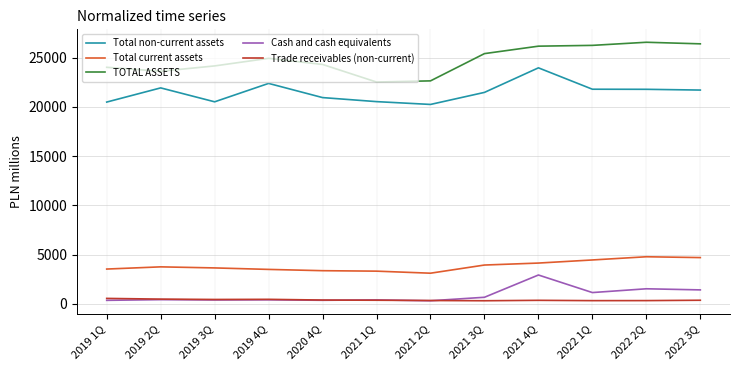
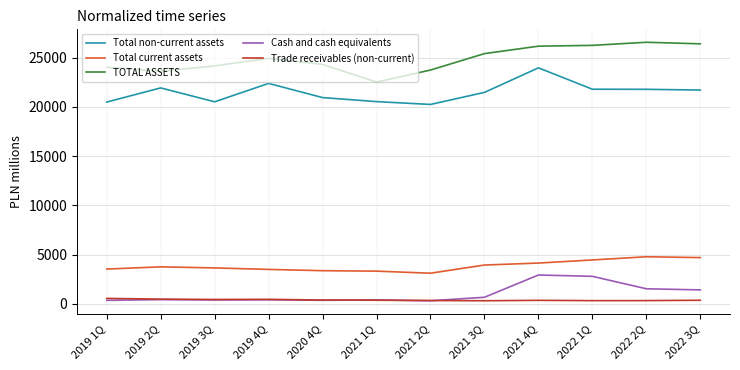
TOTAL ASSETS, 2021 2Q: 23000 -> 24000
Cash and cash equivalents, 2022 1Q: 1000 -> 3000
